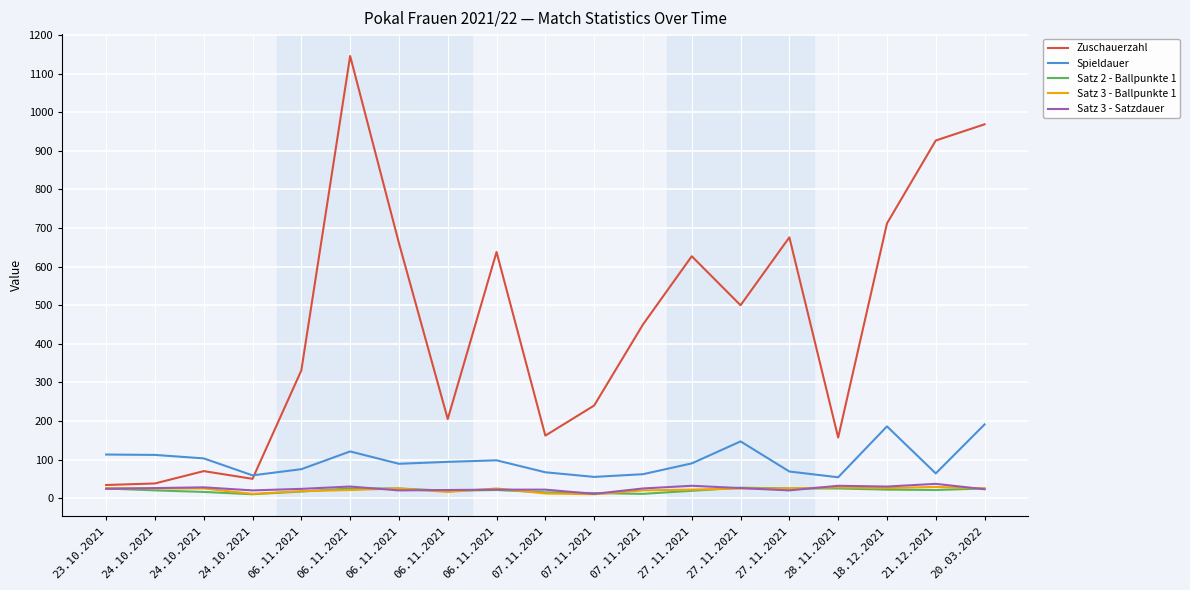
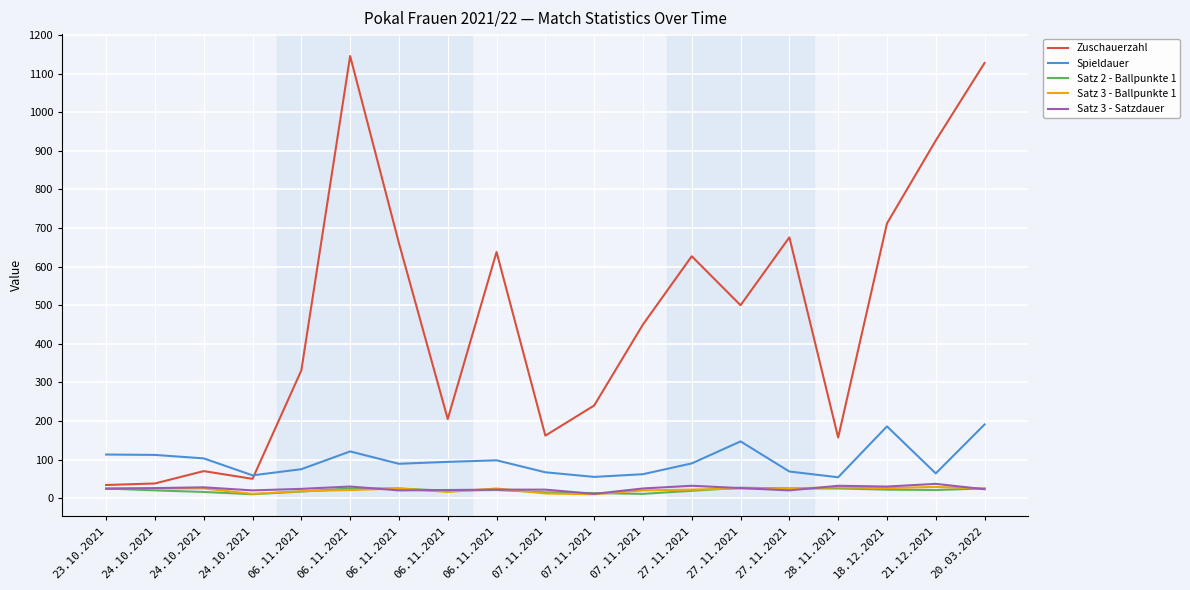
Zuschauerzahl, 20.03.2022: 970 -> 1130
